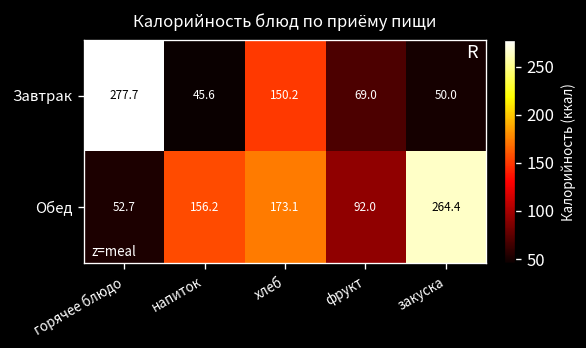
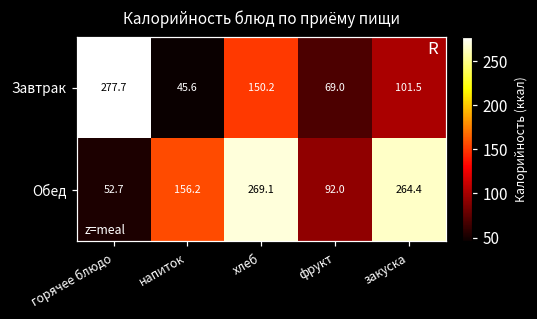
Завтрак, закуска: 50.0 -> 101.5
Обед, хлеб: 173.1 -> 269.1
